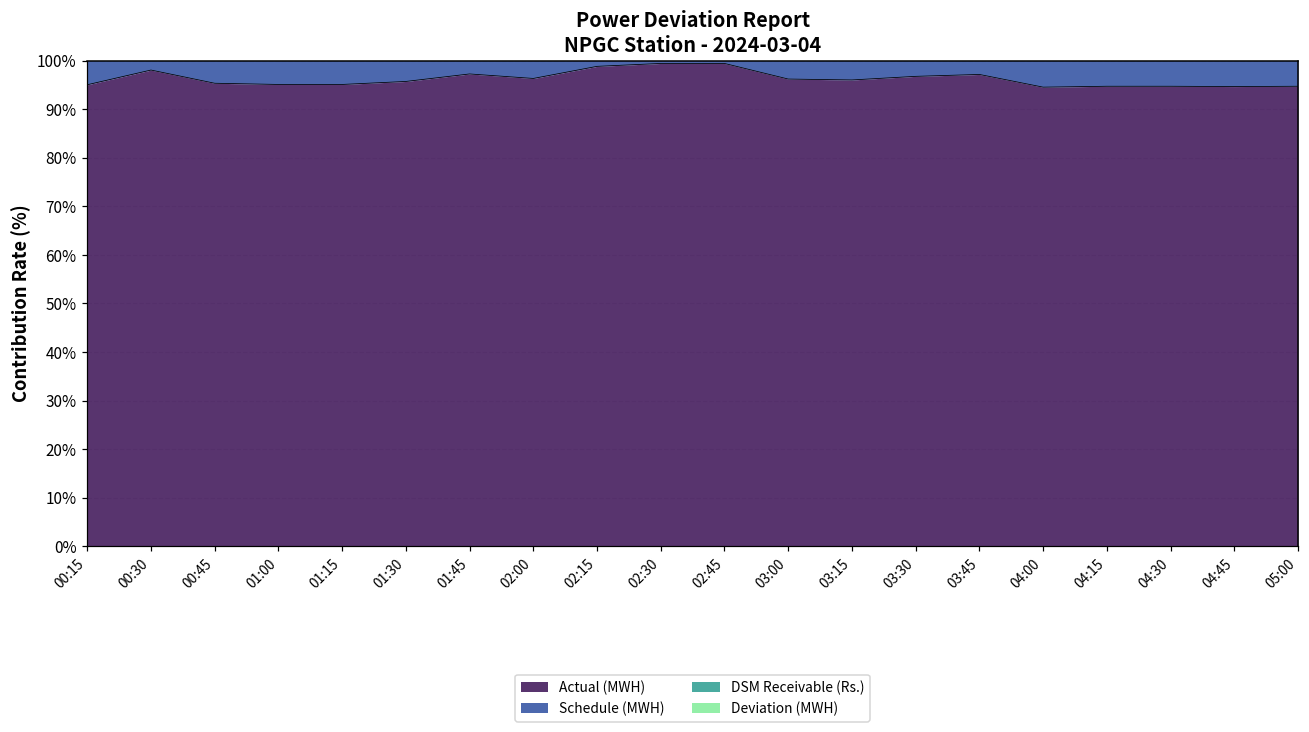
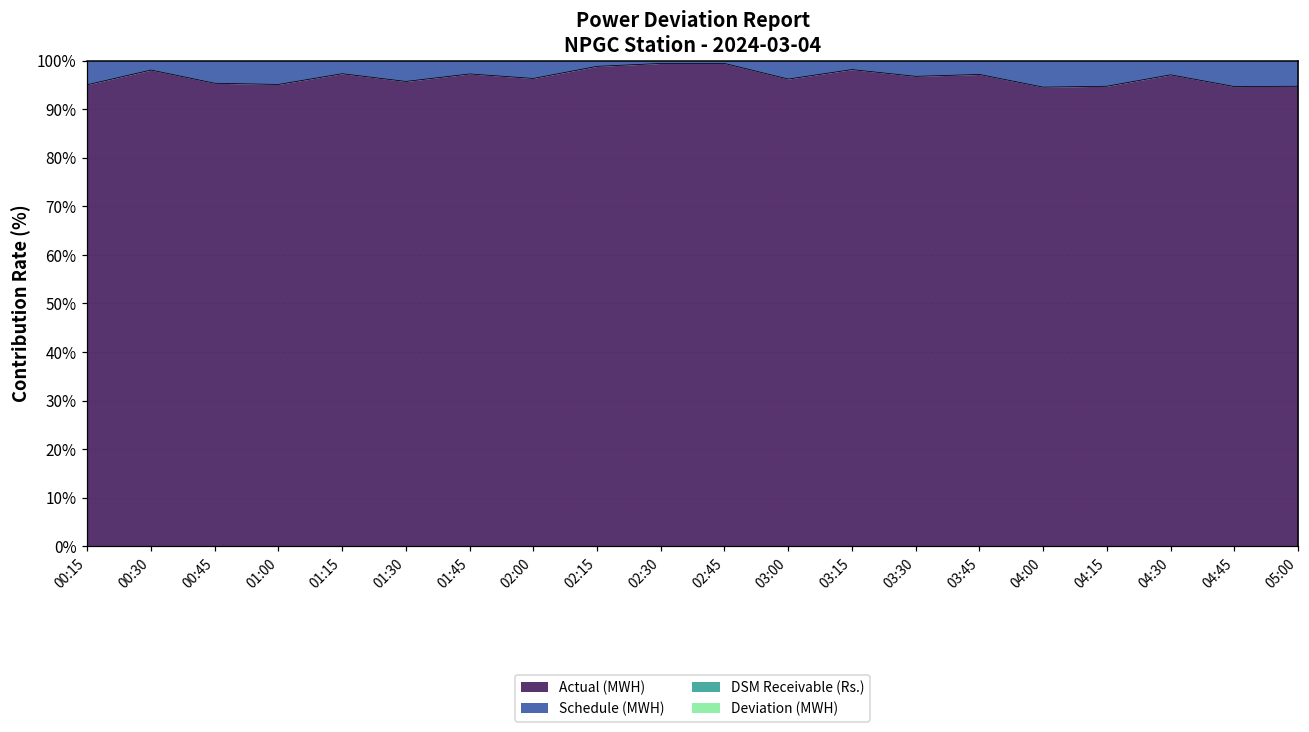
Actual (MWH), 01:15: 95% -> 97%
Actual (MWH), 03:15: 96% -> 98%
Actual (MWH), 04:30: 95% -> 97%
